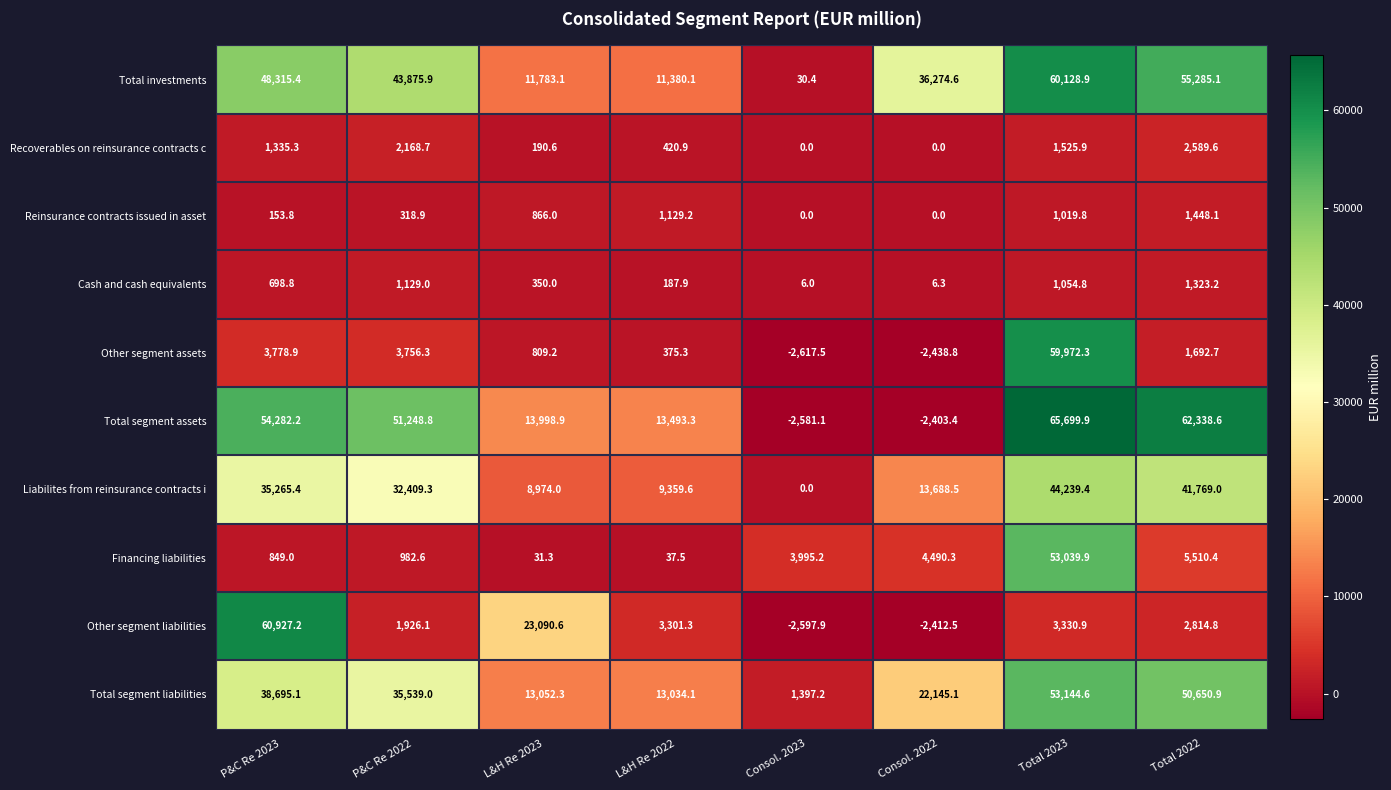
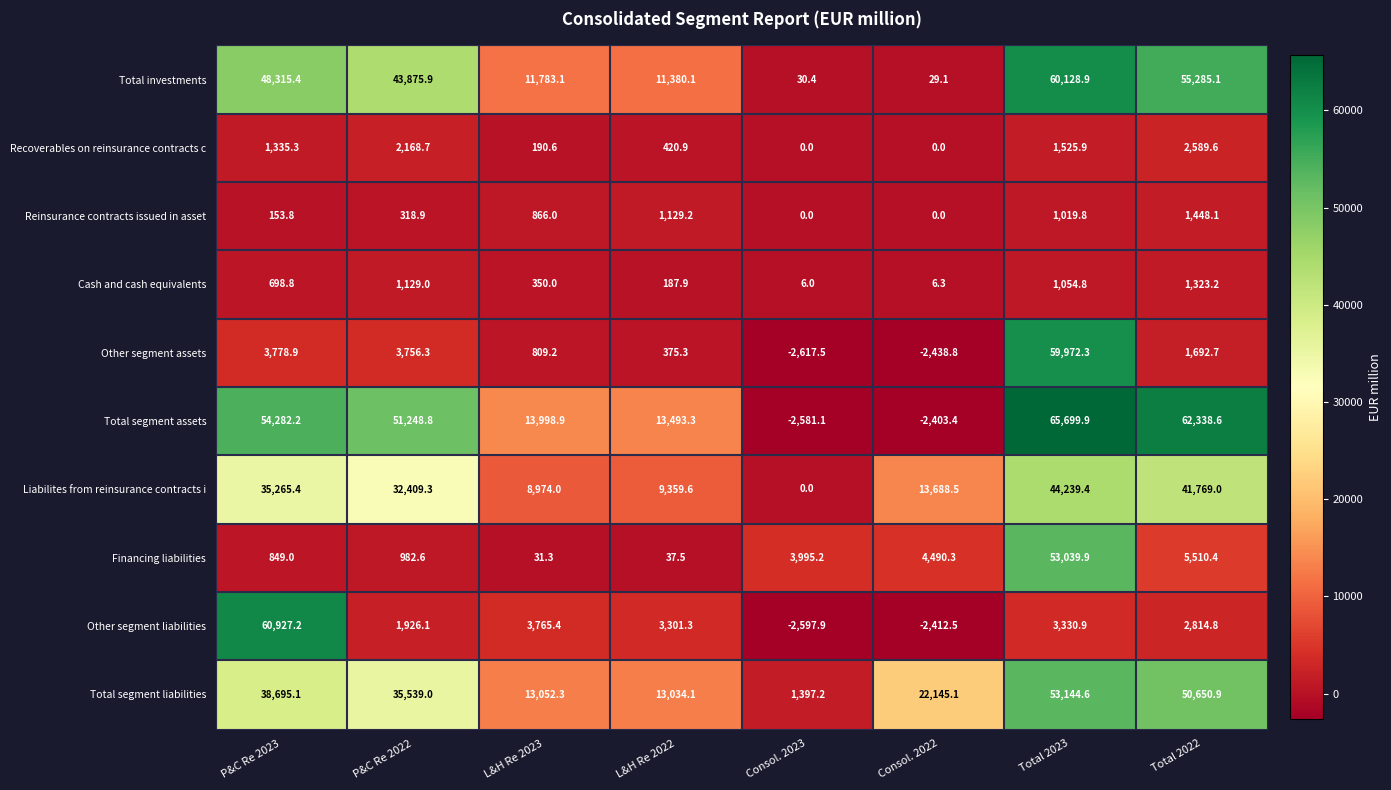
Total investments, Consol. 2022: 36,274.6 -> 29.1
Other segment liabilities, L&H Re 2023: 23,090.6 -> 3,765.4
